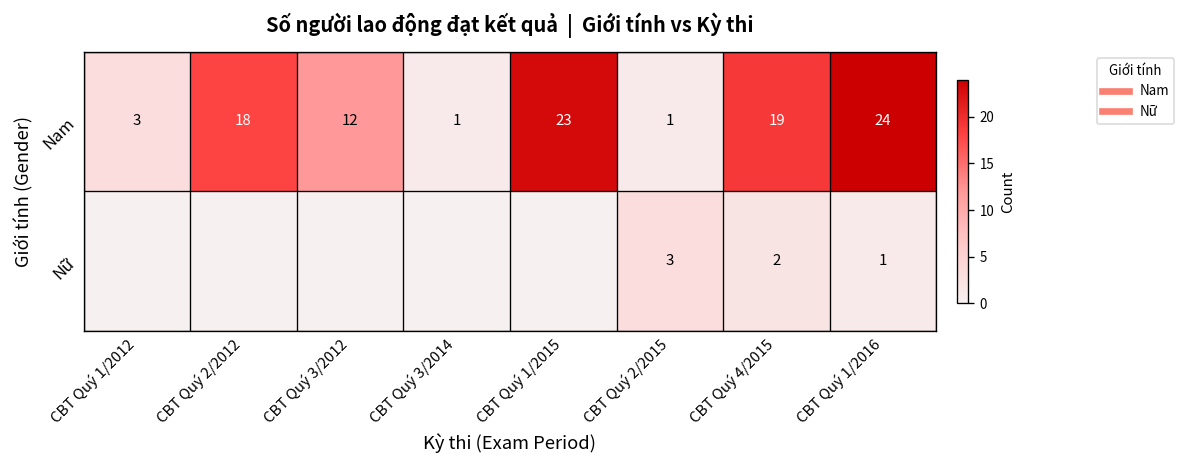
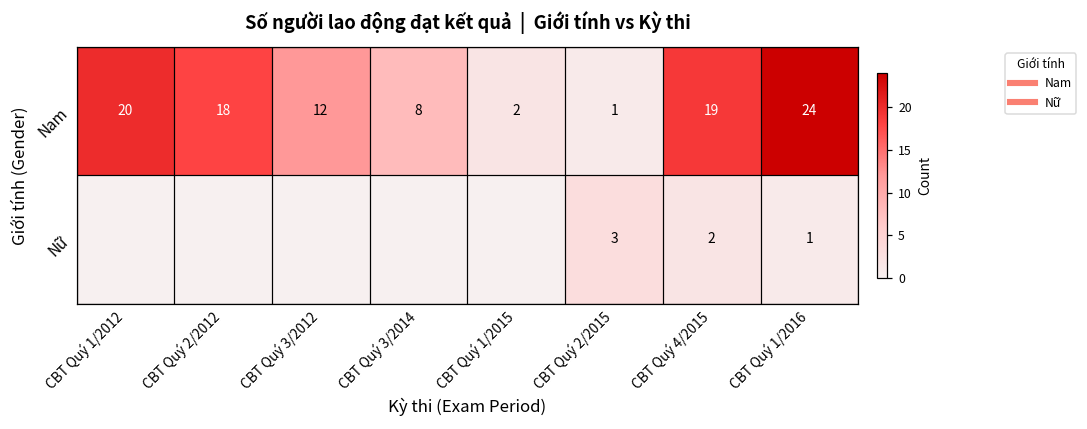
Nam, CBT Quý 1/2012: 3 -> 20
Nam, CBT Quý 3/2014: 1 -> 8
Nam, CBT Quý 1/2015: 23 -> 2
